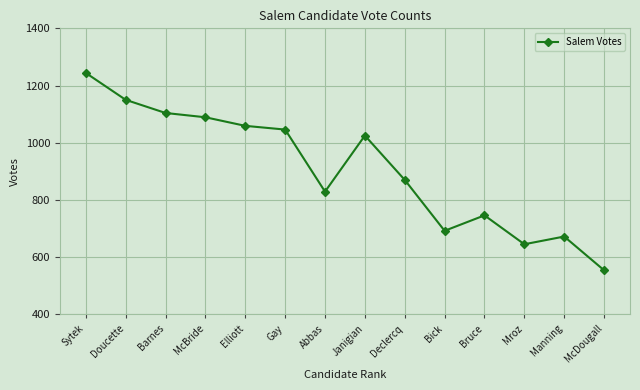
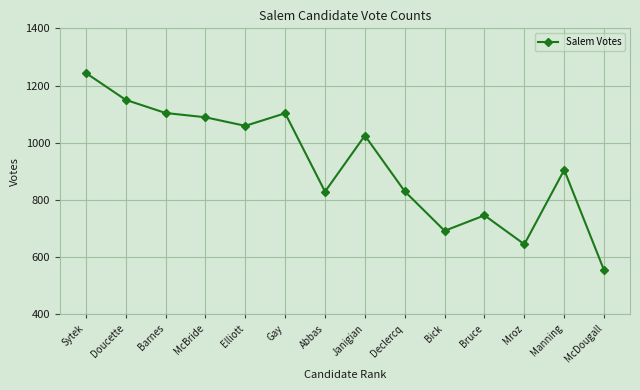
Gay: 1050 -> 1100
Declercq: 870 -> 830
Manning: 670 -> 910
